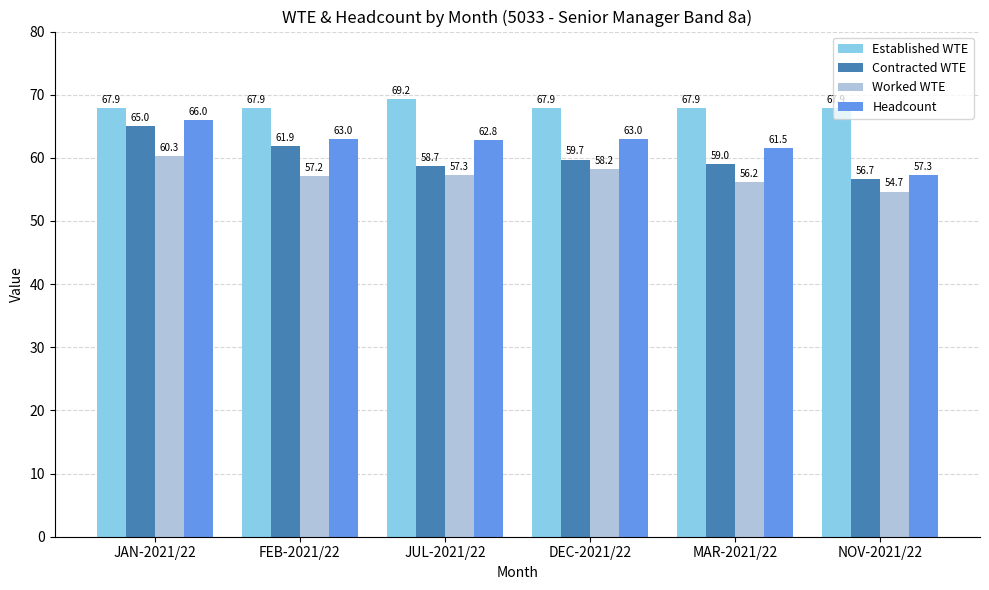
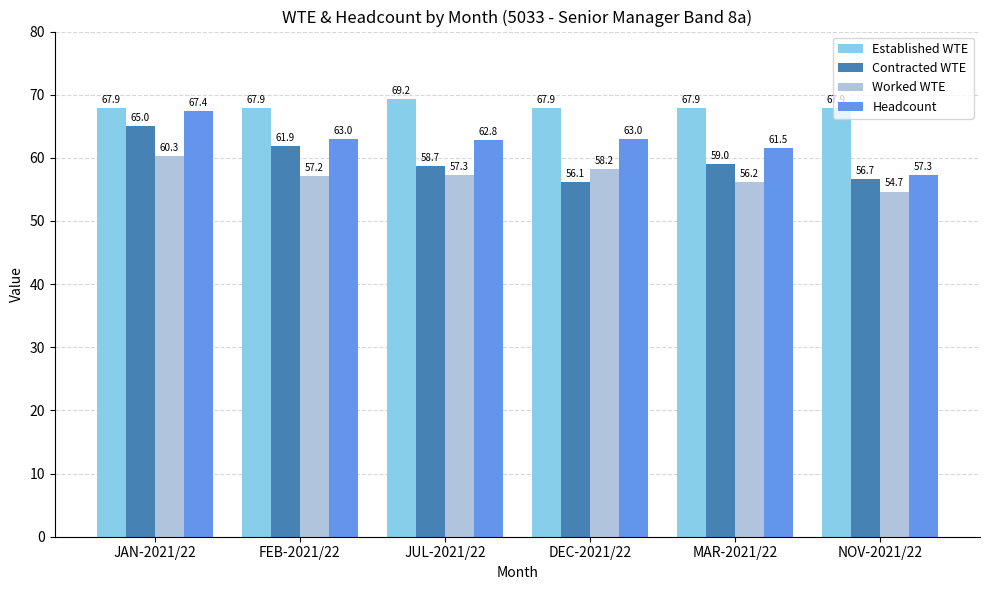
Headcount, JAN-2021/22: 66.0 -> 67.4
Contracted WTE, DEC-2021/22: 59.7 -> 56.1
